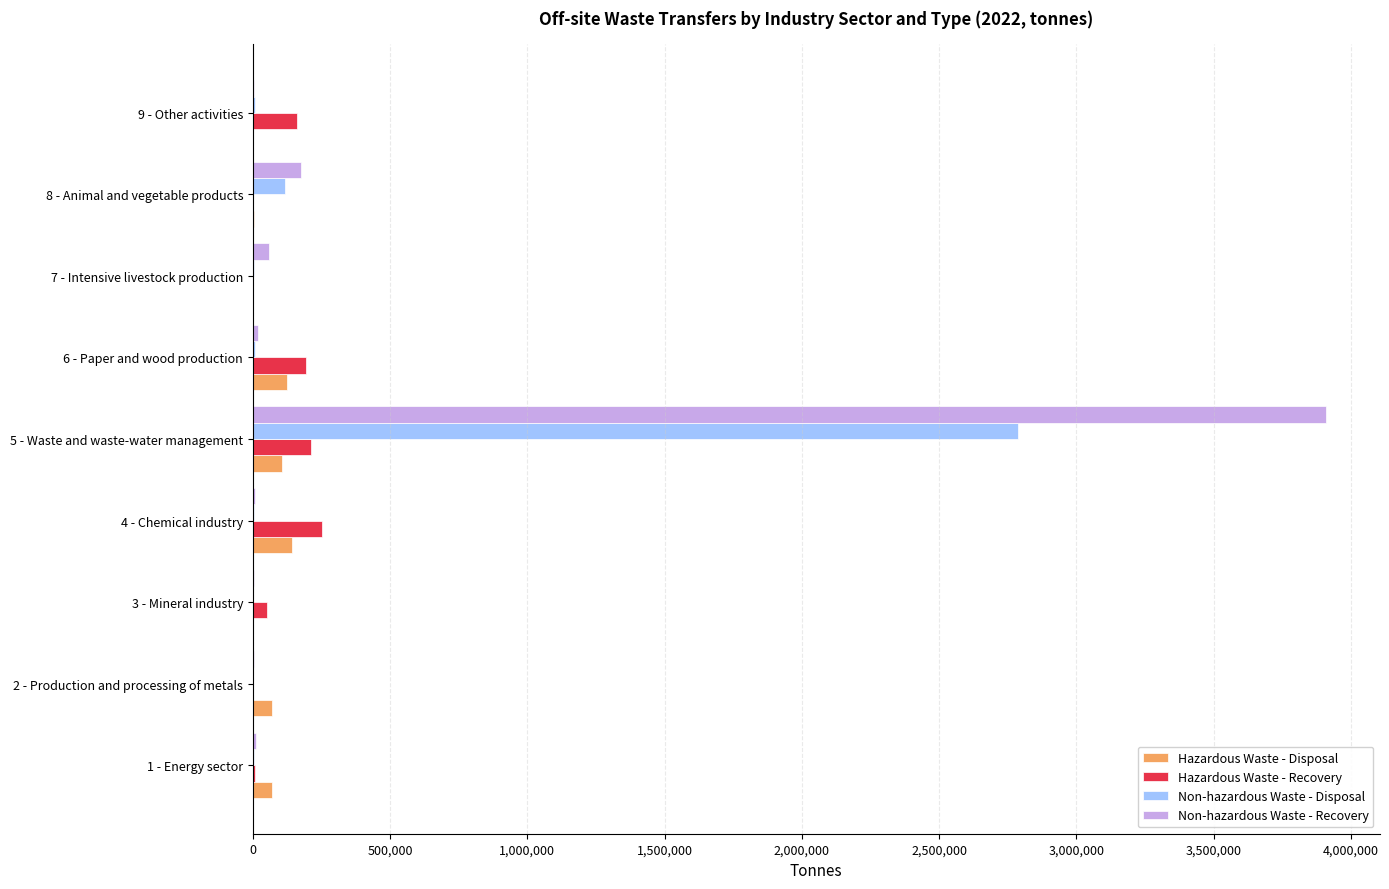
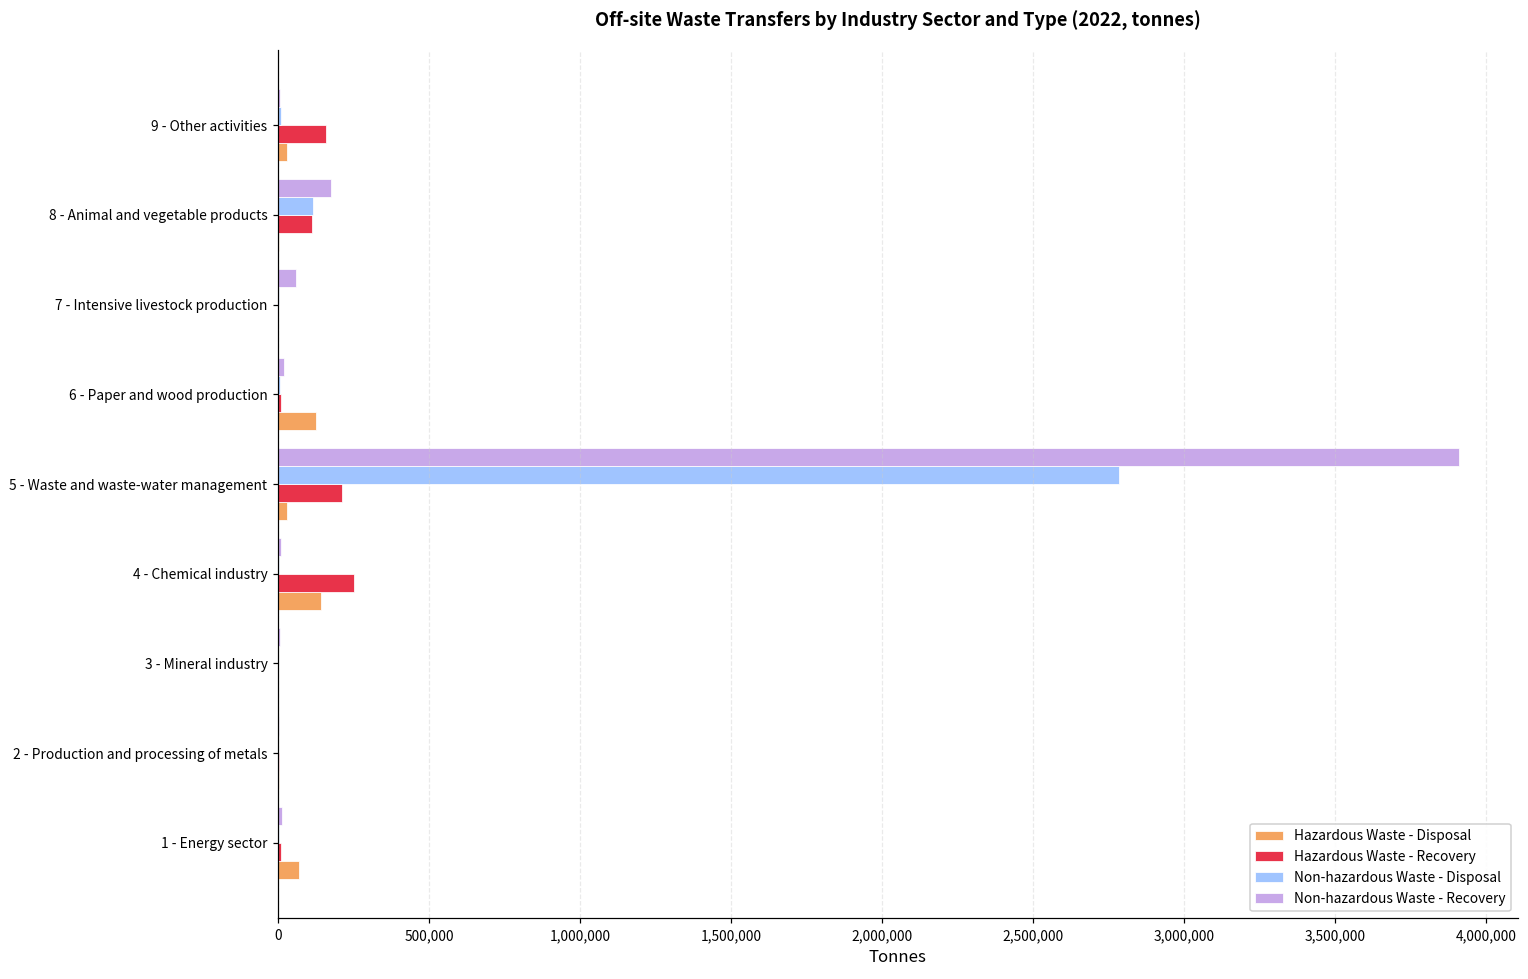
Hazardous Waste - Disposal, 9 - Other activities: 0 -> 30,000
Hazardous Waste - Recovery, 8 - Animal and vegetable products: 0 -> 110,000
Hazardous Waste - Recovery, 6 - Paper and wood production: 190,000 -> 10,000
Hazardous Waste - Disposal, 5 - Waste and waste-water management: 110,000 -> 30,000
Hazardous Waste - Recovery, 3 - Mineral industry: 50,000 -> 0
Hazardous Waste - Disposal, 2 - Production and processing of metals: 70,000 -> 0
